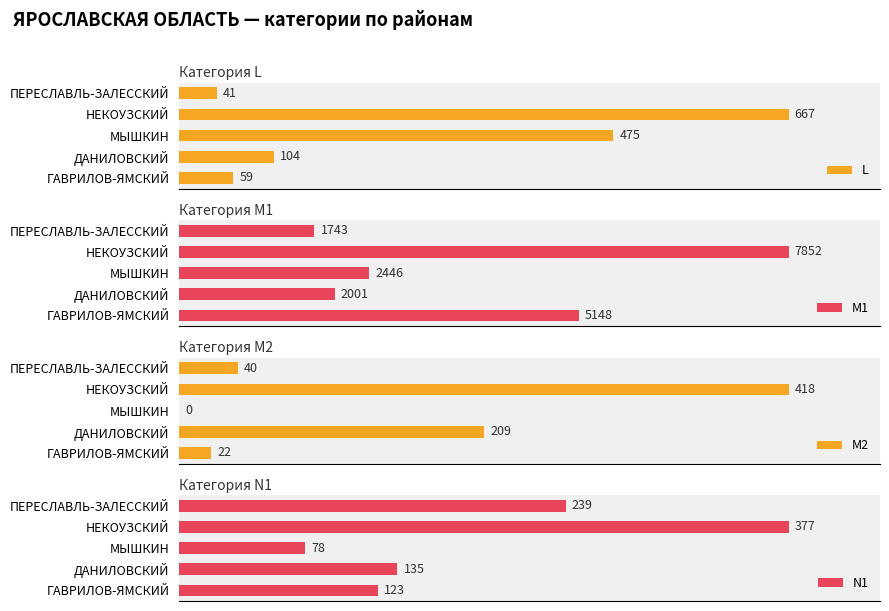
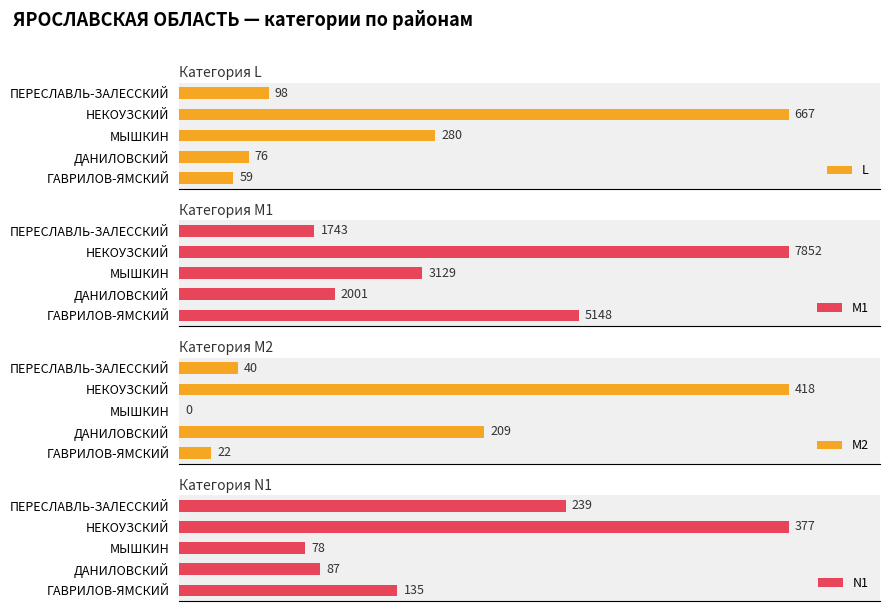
Категория L, ПЕРЕСЛАВЛЬ-ЗАЛЕССКИЙ: 41 -> 98
Категория L, МЫШКИН: 475 -> 280
Категория L, ДАНИЛОВСКИЙ: 104 -> 76
Категория M1, МЫШКИН: 2446 -> 3129
Категория N1, ДАНИЛОВСКИЙ: 135 -> 87
Категория N1, ГАВРИЛОВ-ЯМСКИЙ: 123 -> 135
